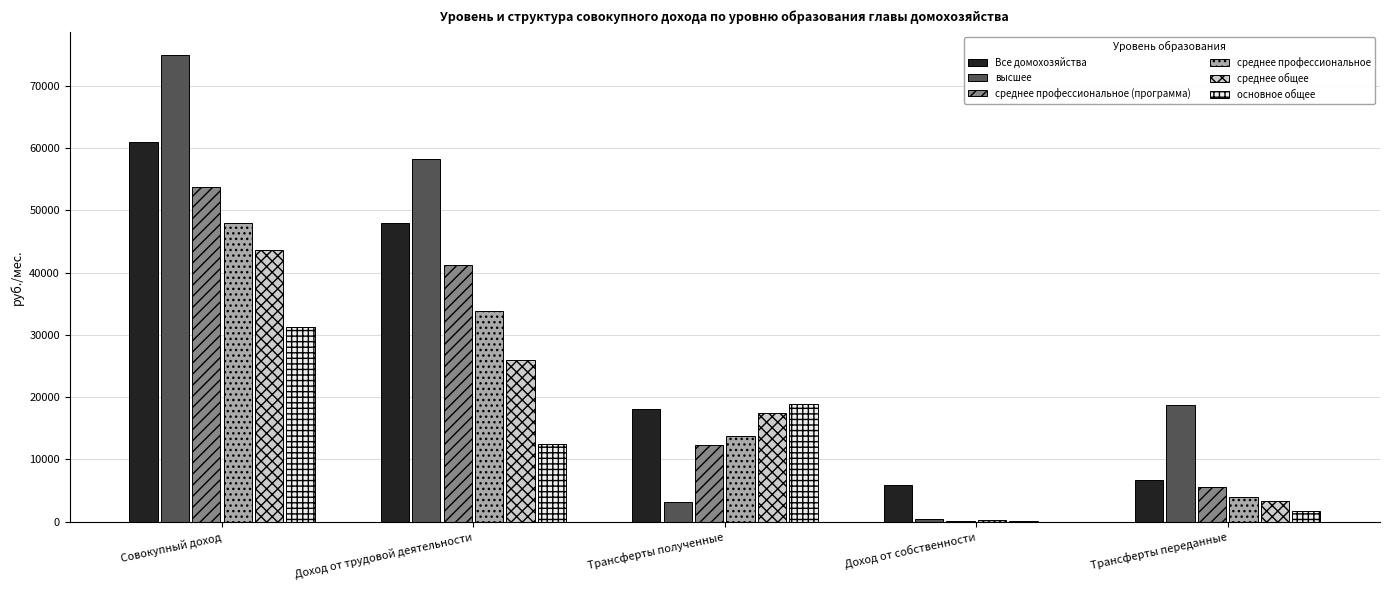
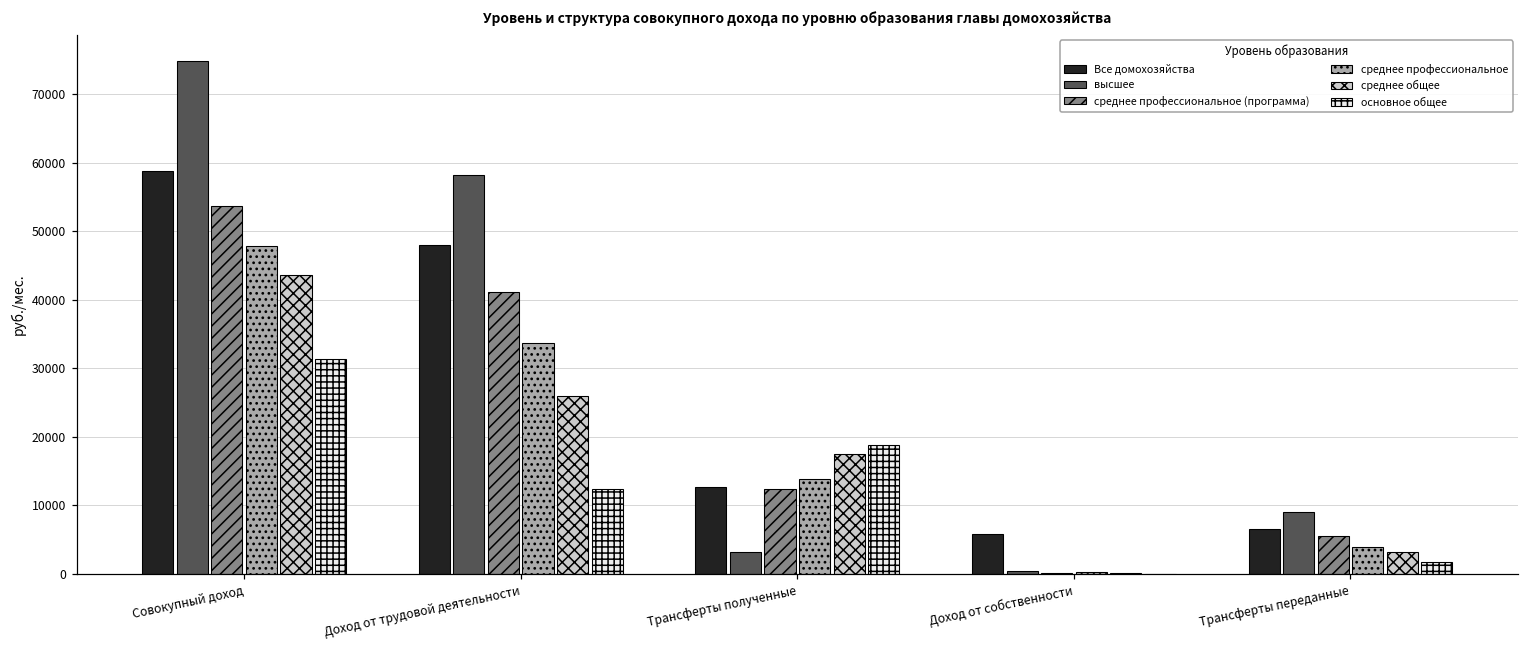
Все домохозяйства, Совокупный доход: 61000 -> 59000
Все домохозяйства, Трансферты полученные: 18000 -> 13000
высшее, Трансферты переданные: 19000 -> 9000
